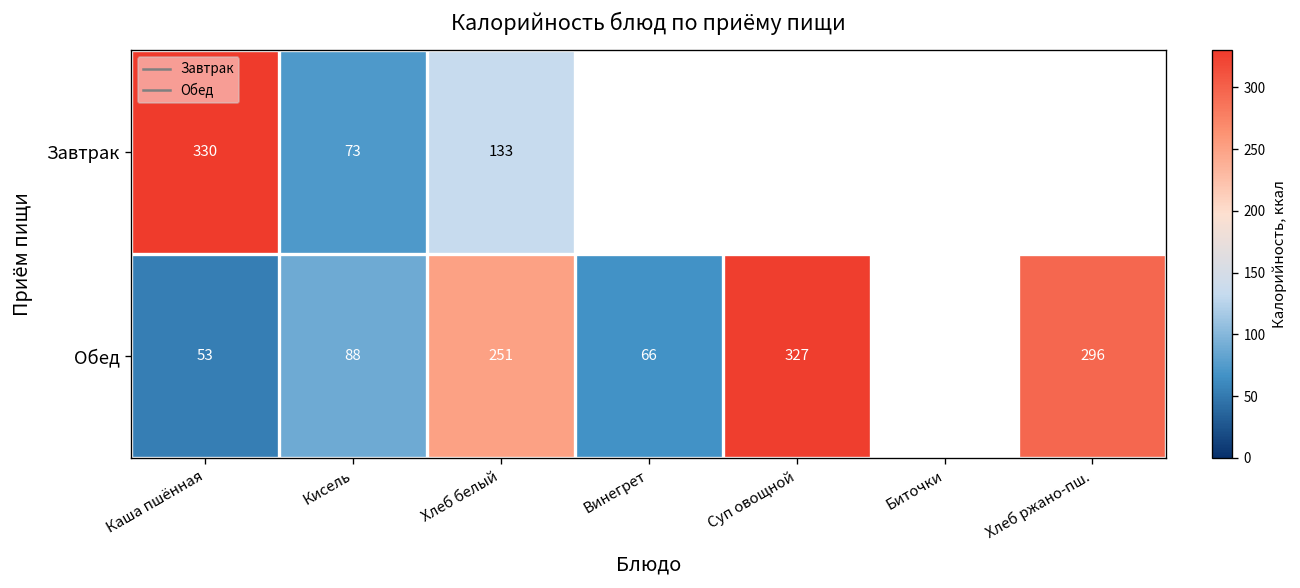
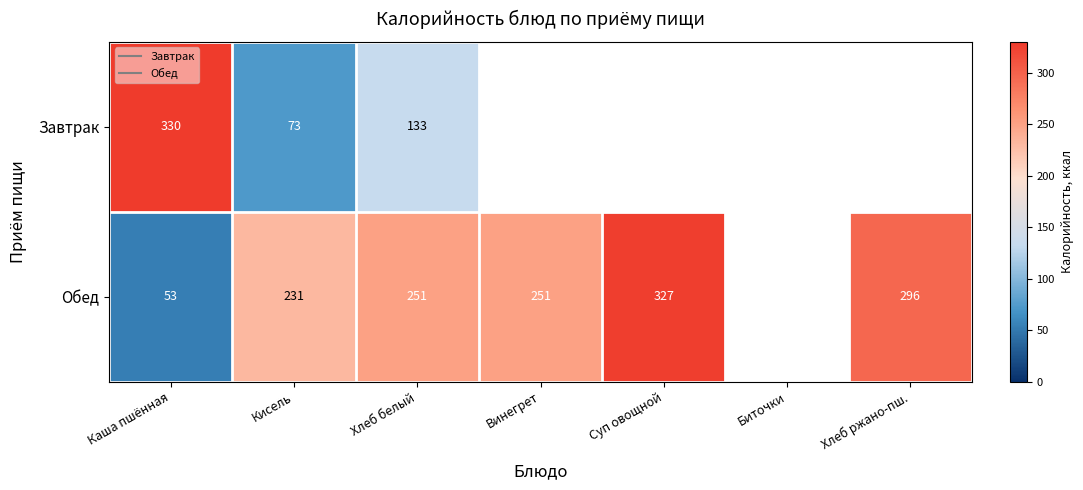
Обед, Кисель: 88 -> 231
Обед, Винегрет: 66 -> 251
